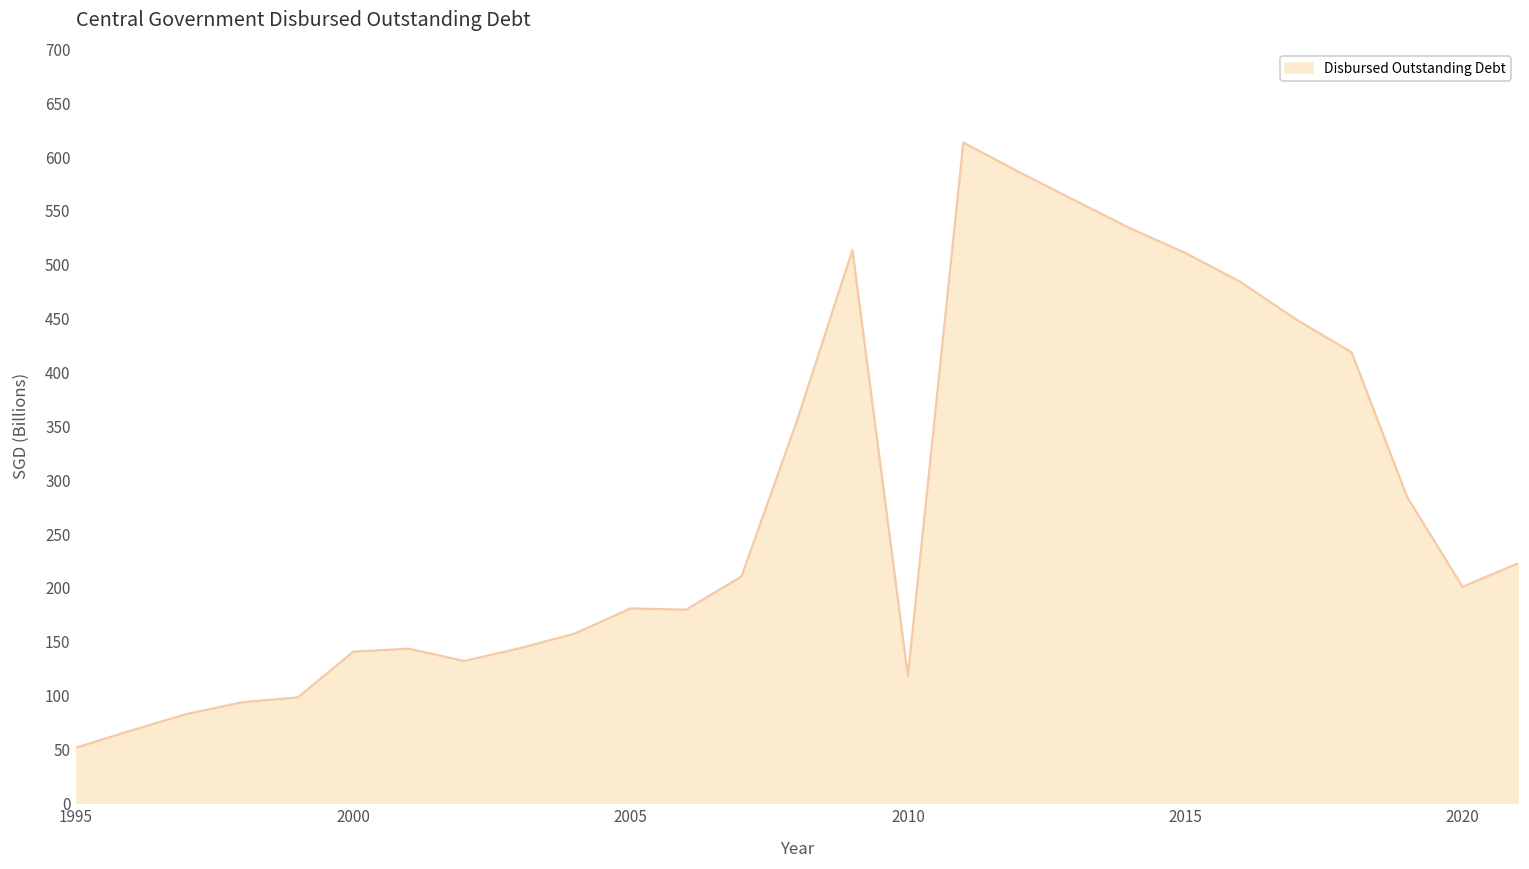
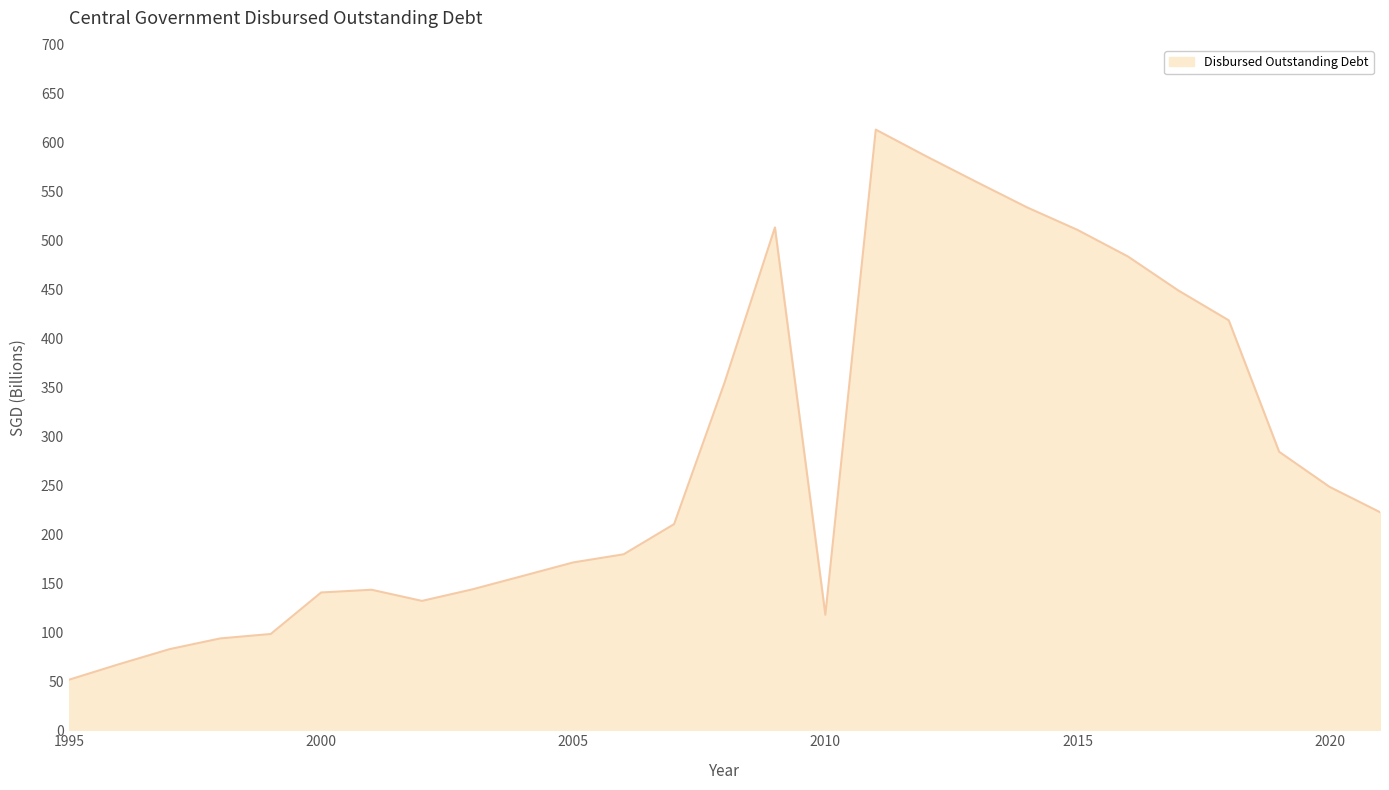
2005: 180 -> 170
2020: 200 -> 250
